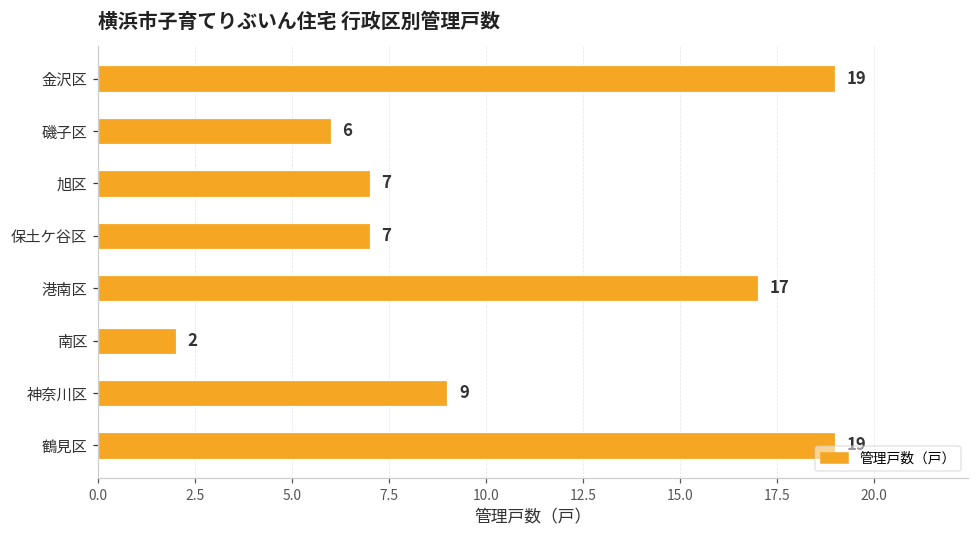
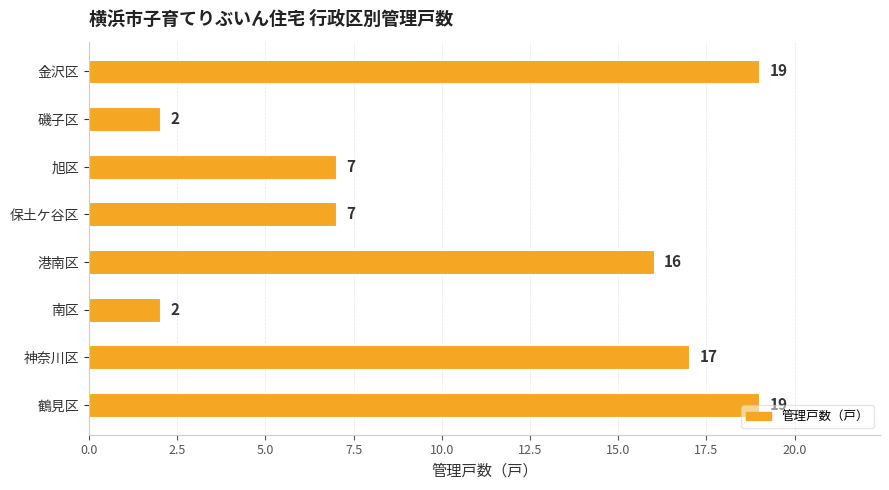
磯子区: 6 -> 2
港南区: 17 -> 16
神奈川区: 9 -> 17
